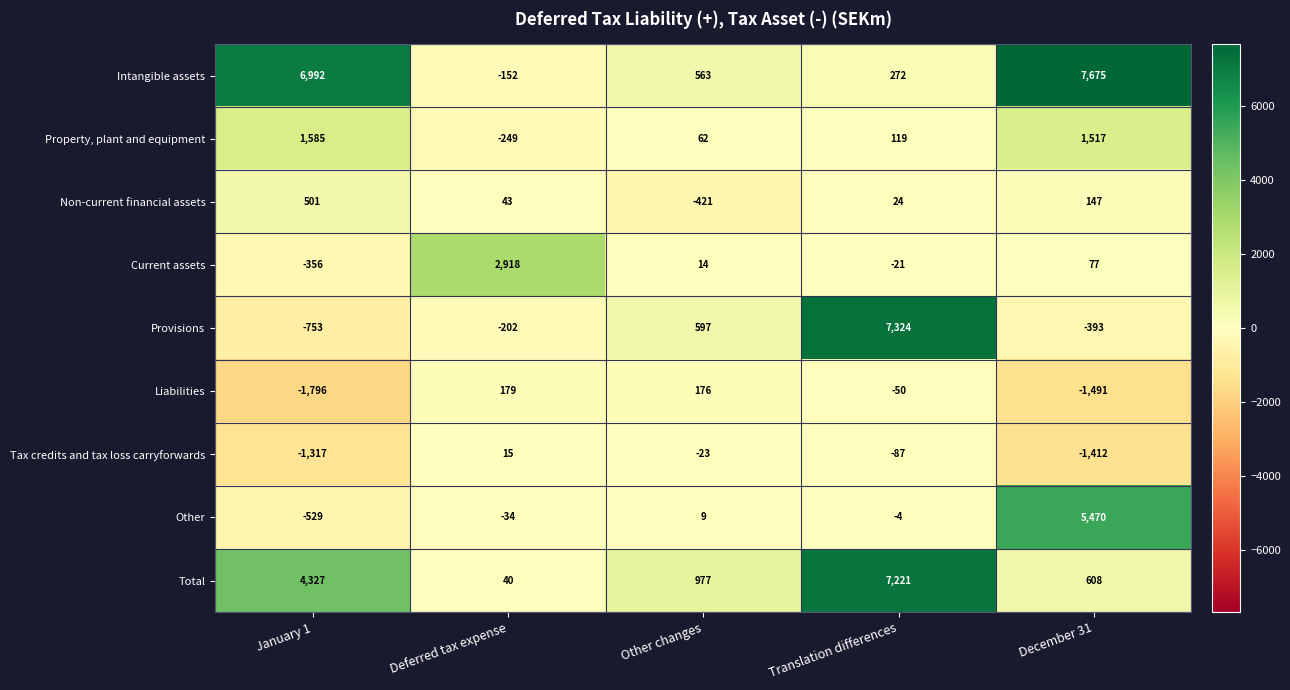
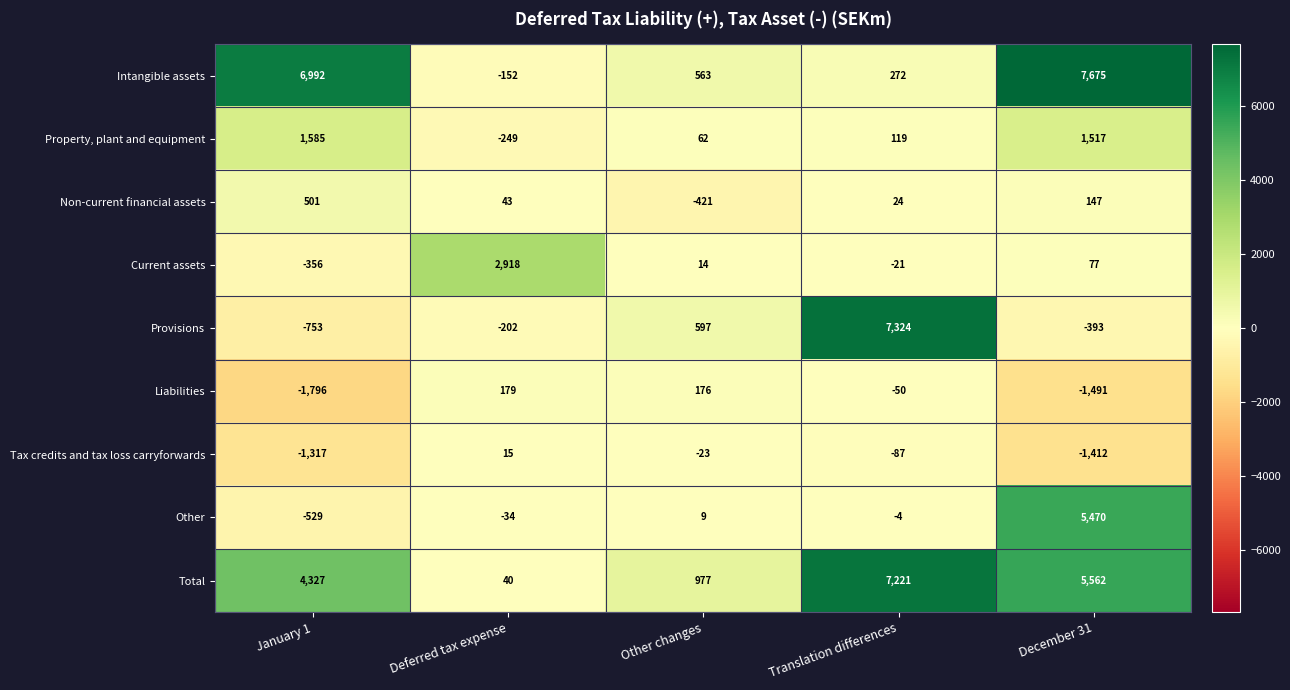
Total, December 31: 608 -> 5,562
